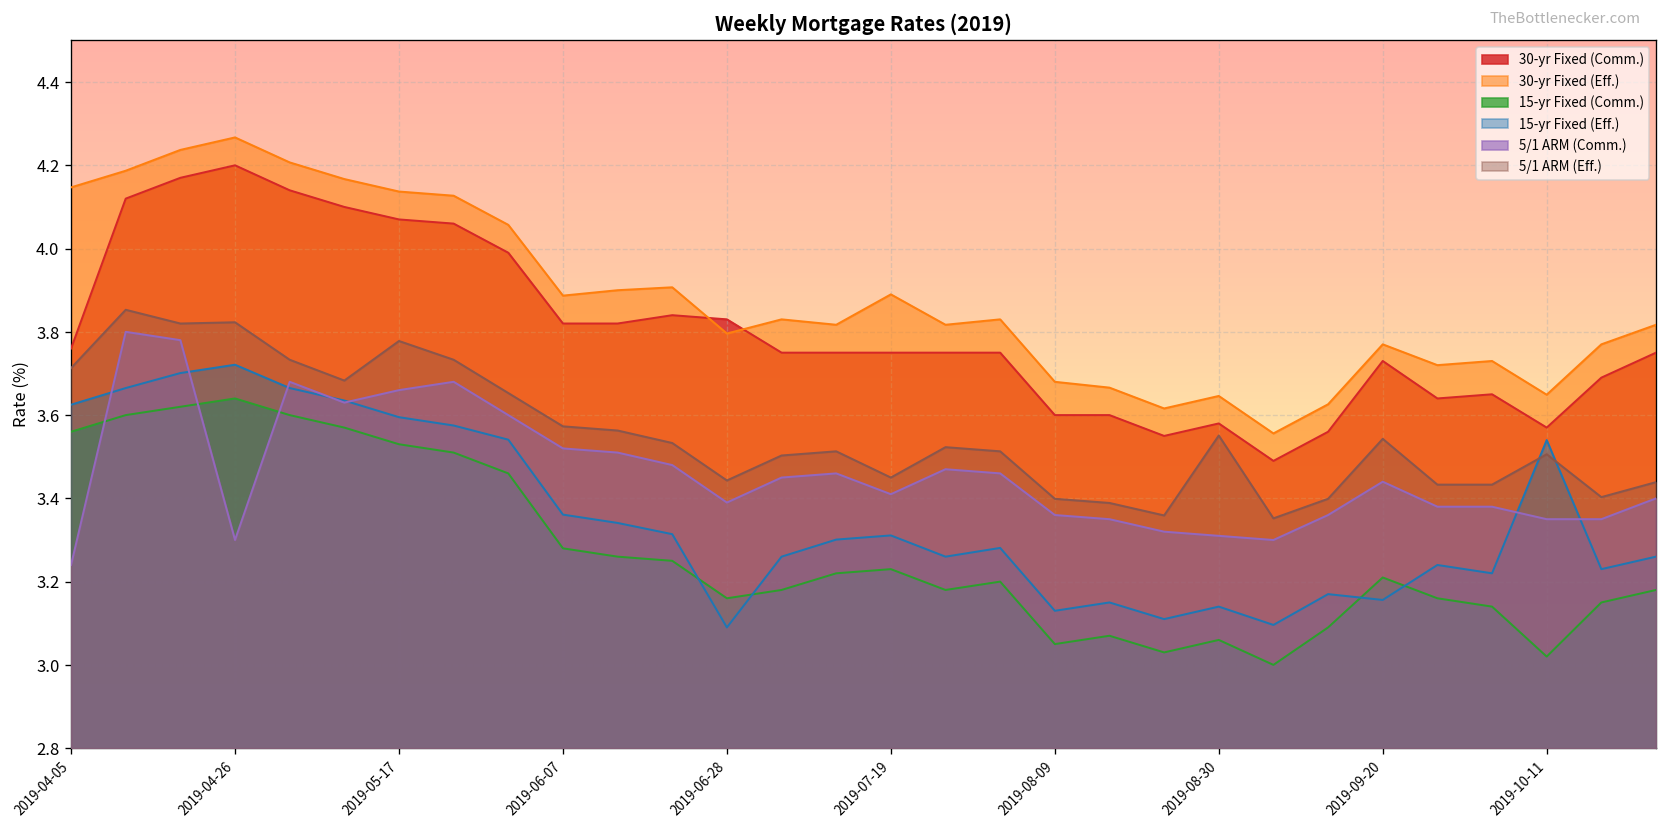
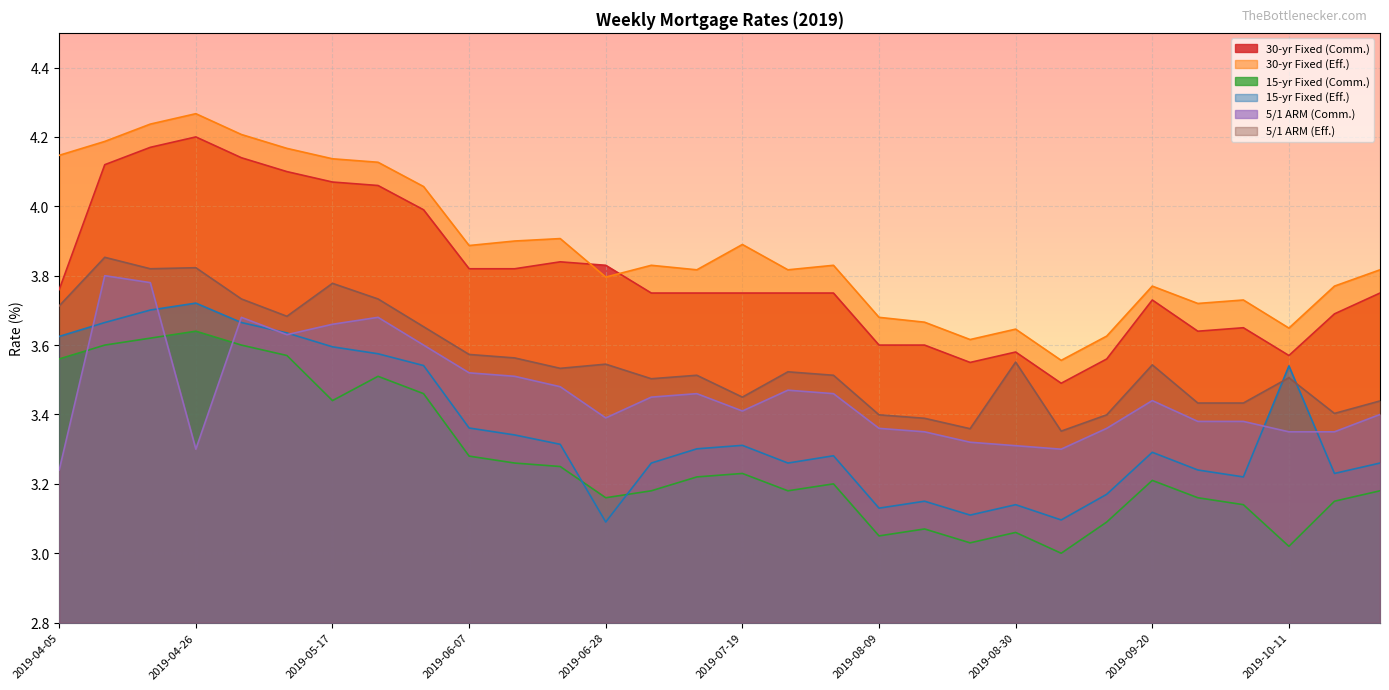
15-yr Fixed (Comm.), 2019-05-17: 3.53 -> 3.44
5/1 ARM (Eff.), 2019-06-28: 3.44 -> 3.55
15-yr Fixed (Eff.), 2019-09-20: 3.16 -> 3.29
